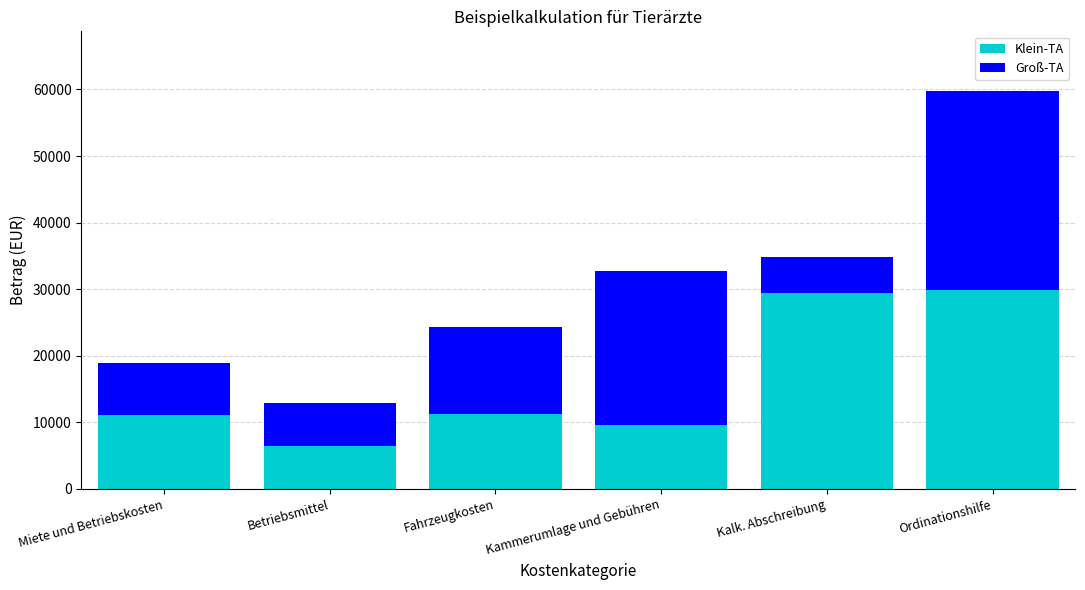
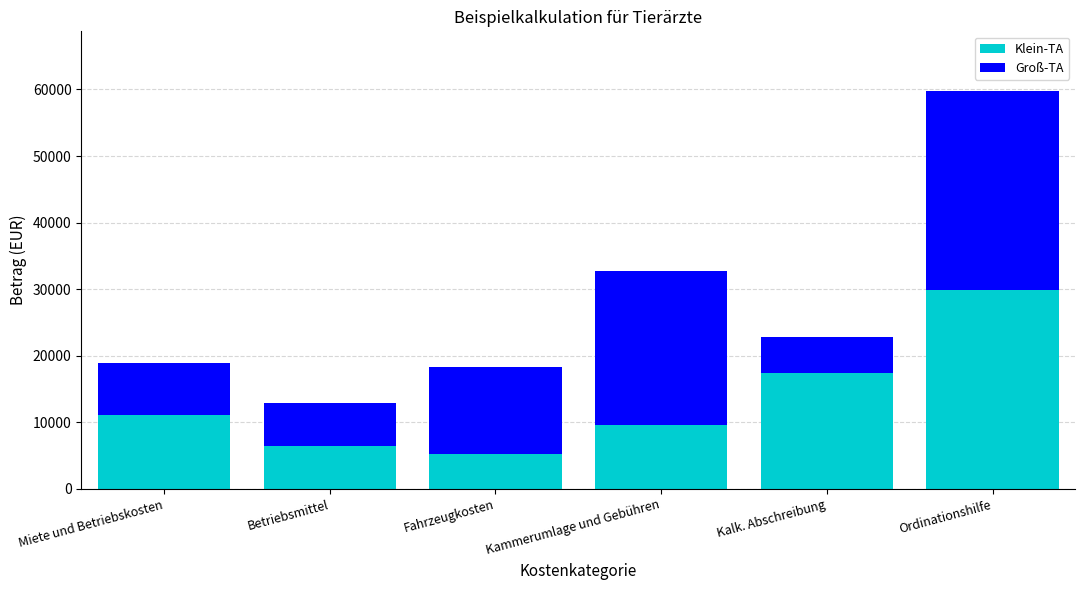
Klein-TA, Fahrzeugkosten: 11000 -> 5000
Klein-TA, Kalk. Abschreibung: 29000 -> 17000
